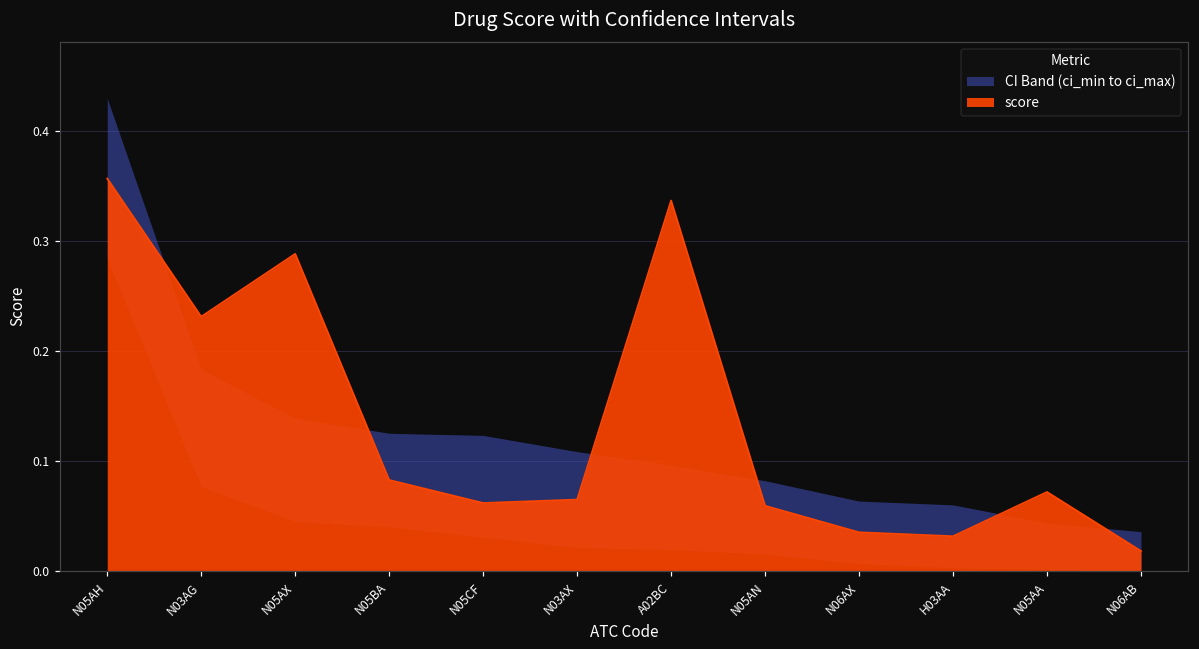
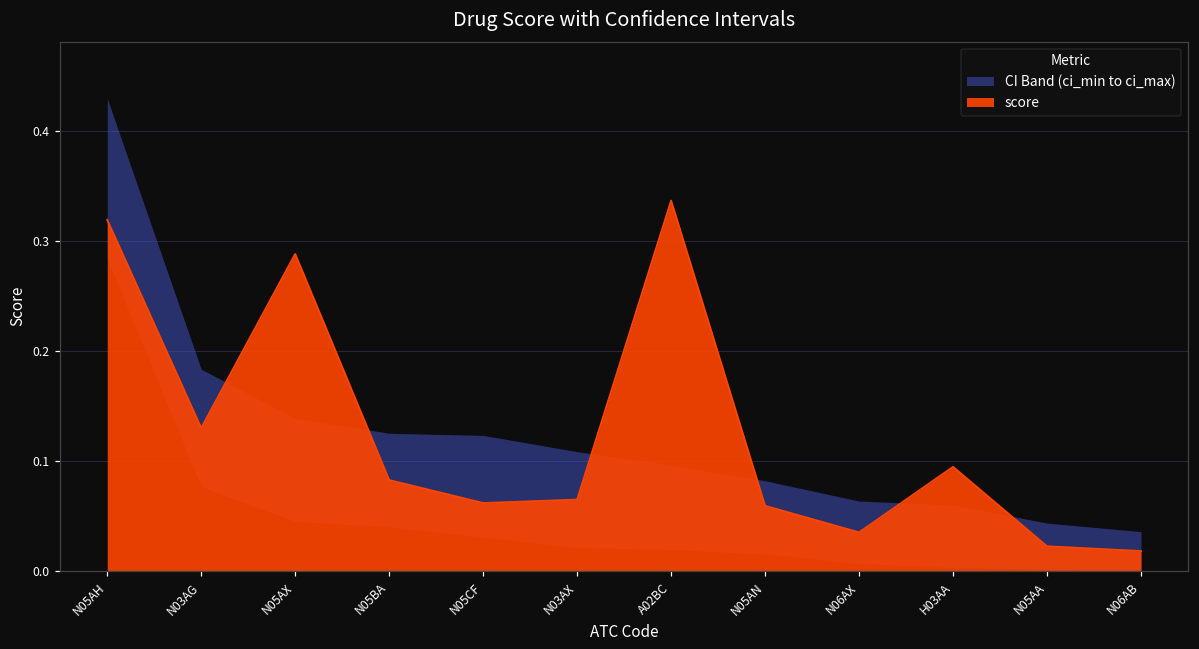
score, N05AH: 0.36 -> 0.32
score, N03AG: 0.23 -> 0.13
score, H03AA: 0.03 -> 0.09
score, N05AA: 0.07 -> 0.02
